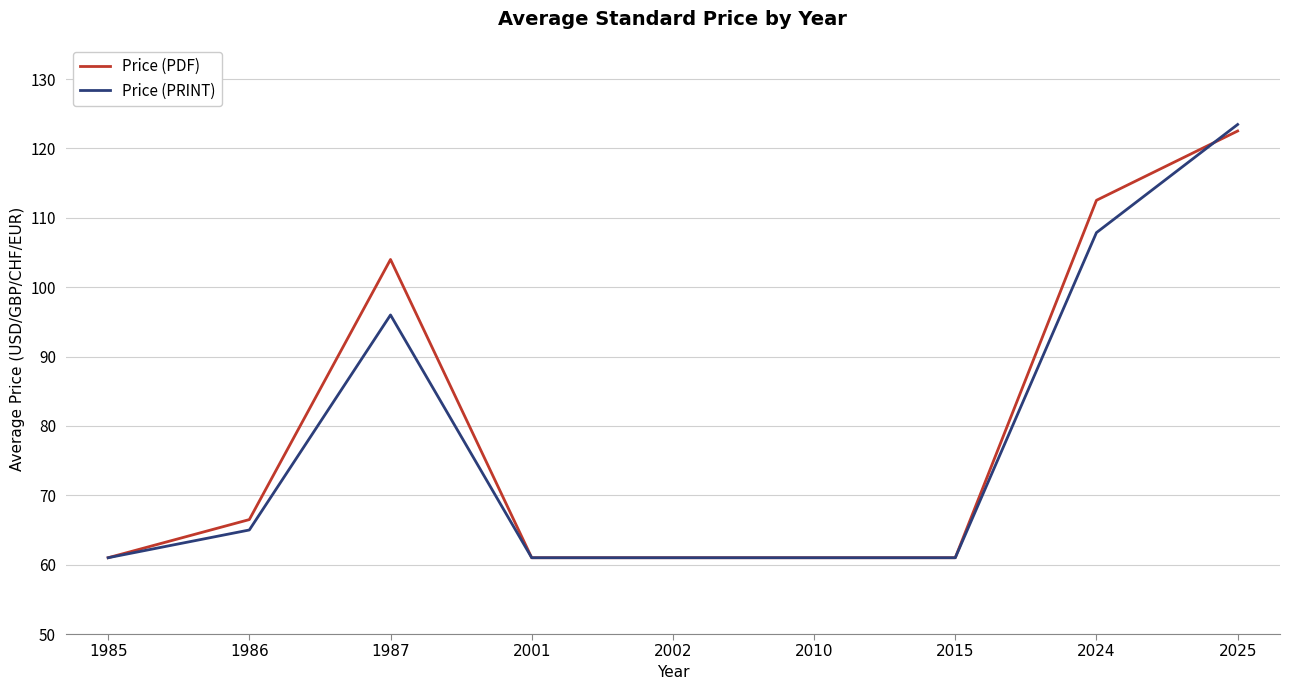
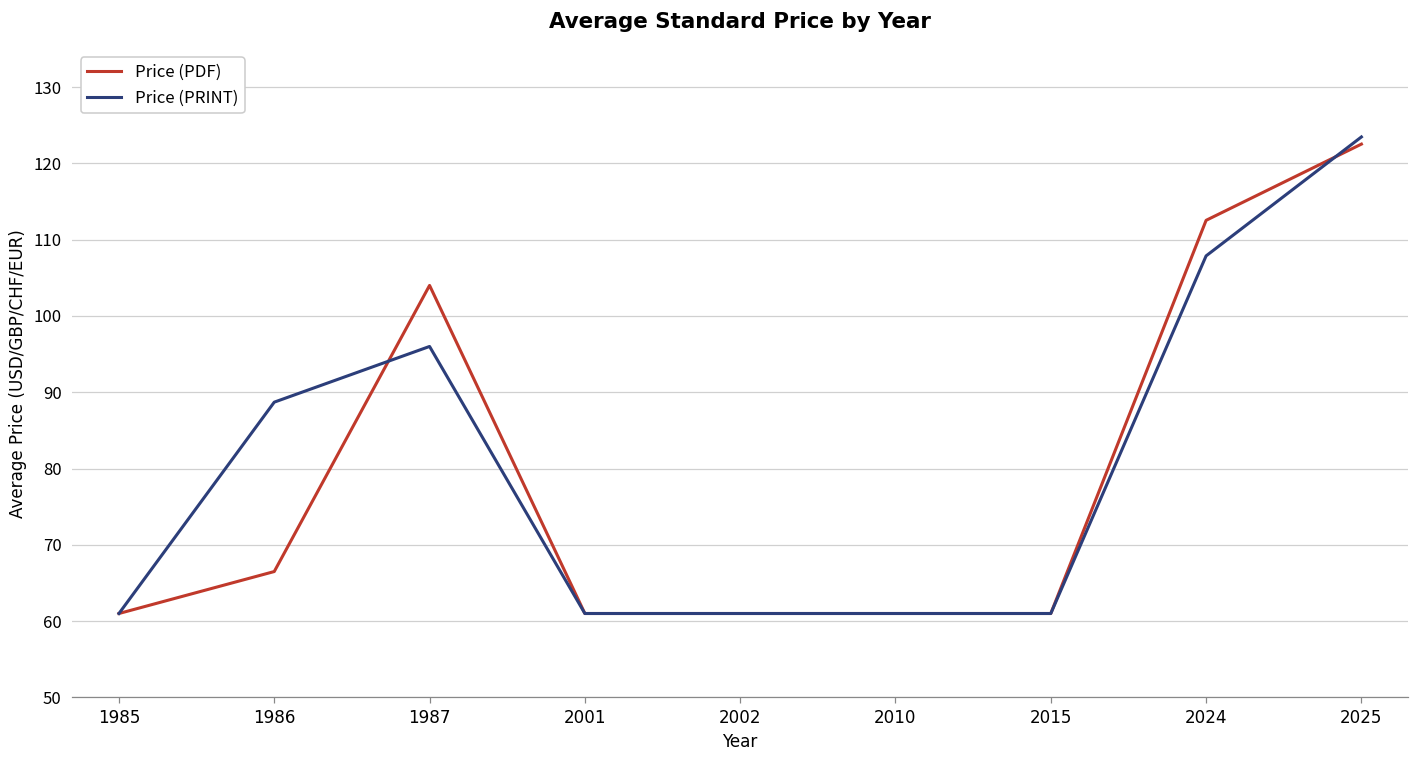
Price (PRINT), 1986: 65 -> 89
